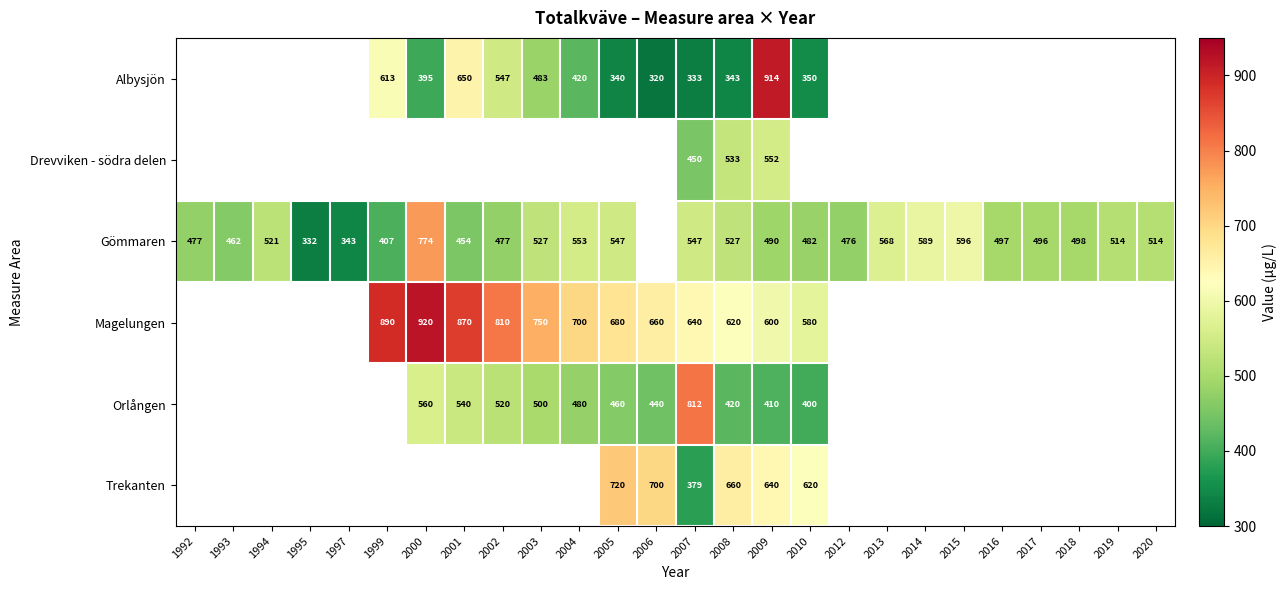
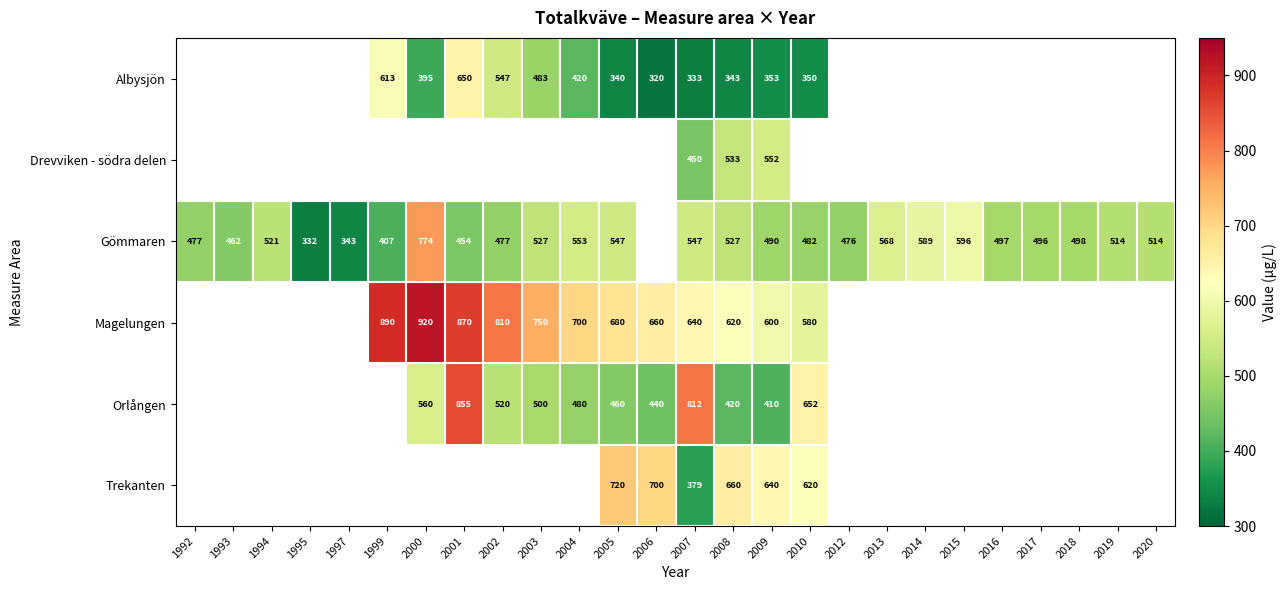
Albysjön, 2009: 914 -> 353
Orlången, 2001: 540 -> 855
Orlången, 2010: 400 -> 652
